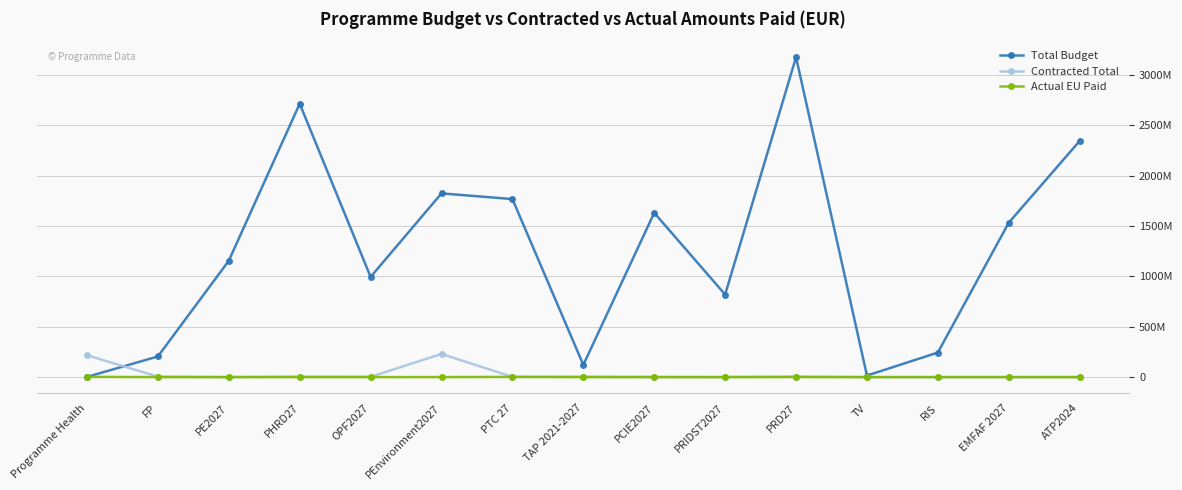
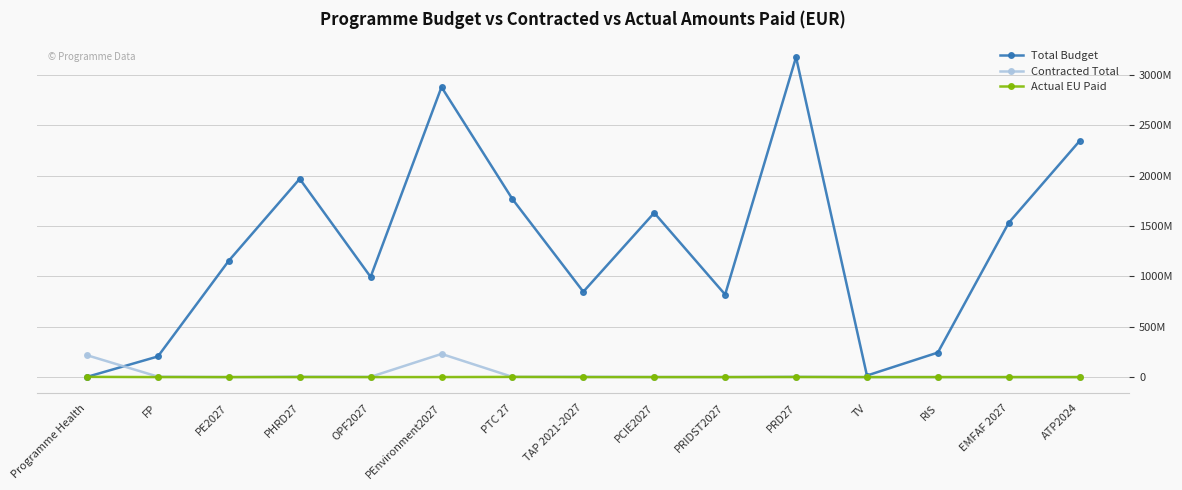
Total Budget, PHRD27: 2710000000 -> 1970000000
Total Budget, PEnvironment2027: 1820000000 -> 2880000000
Total Budget, TAP 2021-2027: 120000000 -> 850000000
